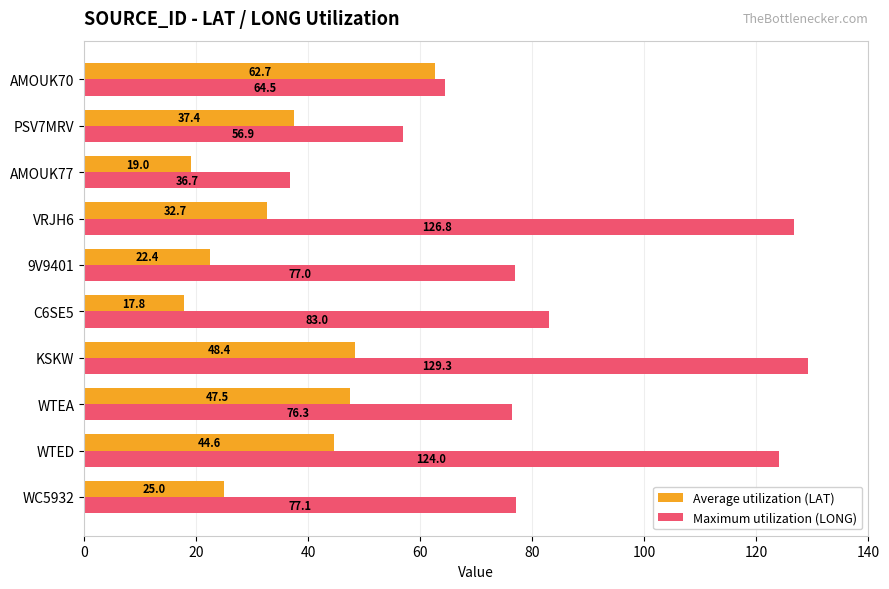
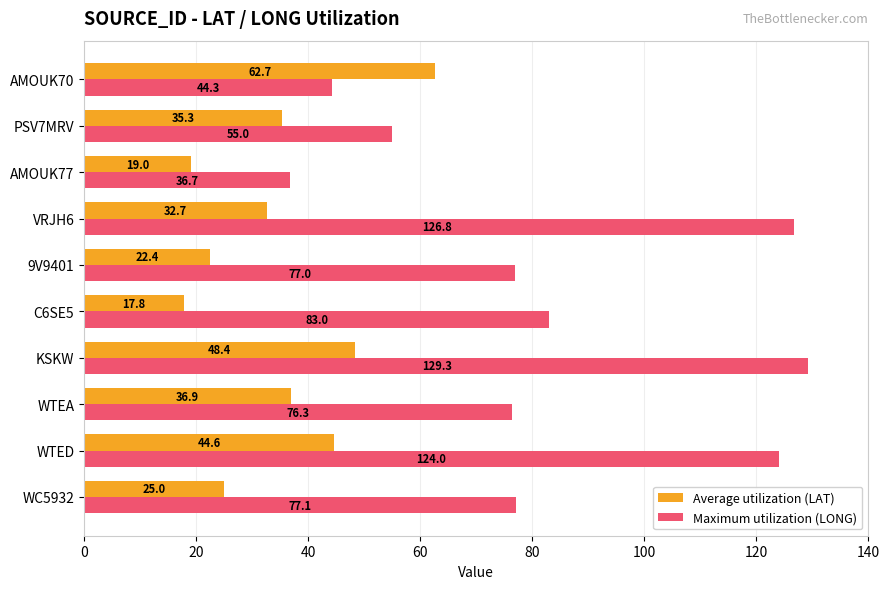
Maximum utilization (LONG), AMOUK70: 64.5 -> 44.3
Average utilization (LAT), PSV7MRV: 37.4 -> 35.3
Maximum utilization (LONG), PSV7MRV: 56.9 -> 55.0
Average utilization (LAT), WTEA: 47.5 -> 36.9
